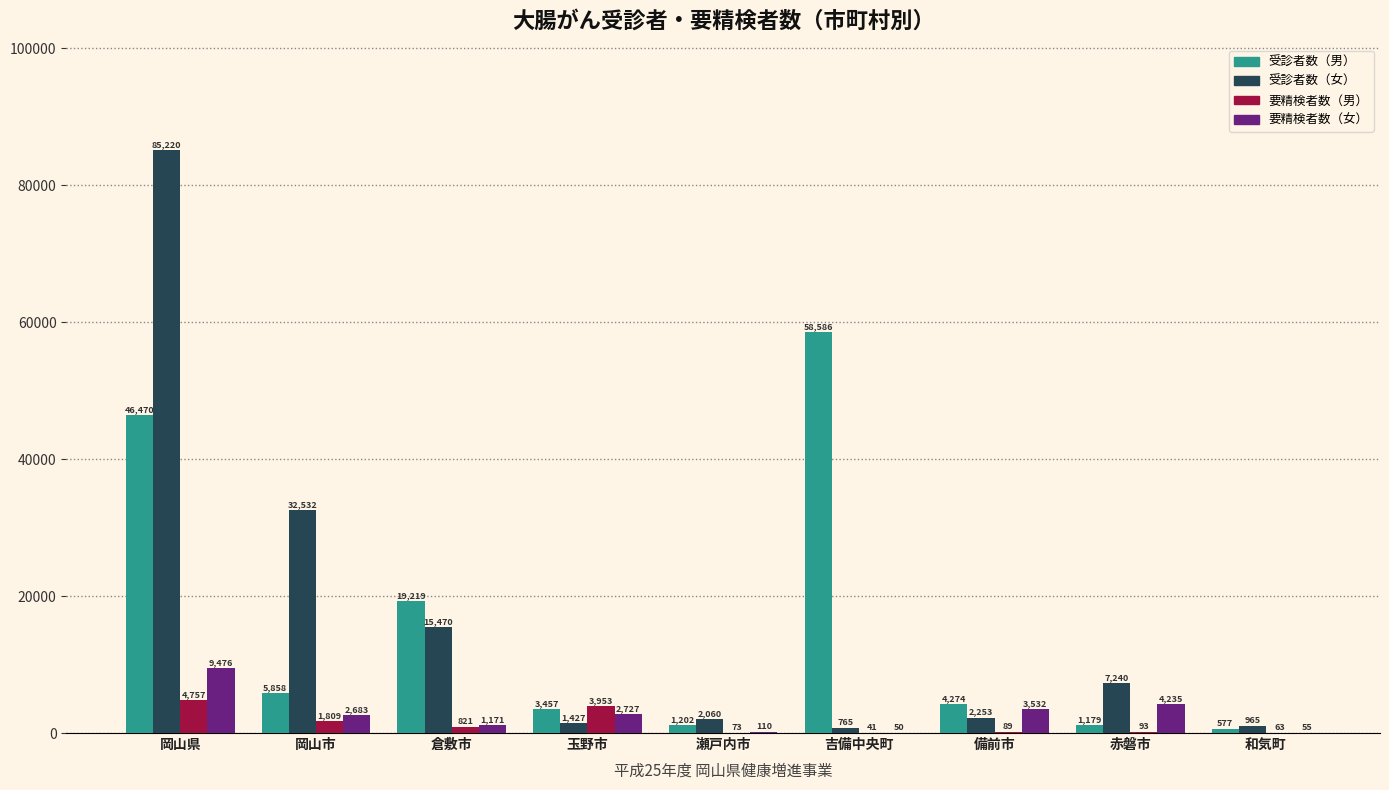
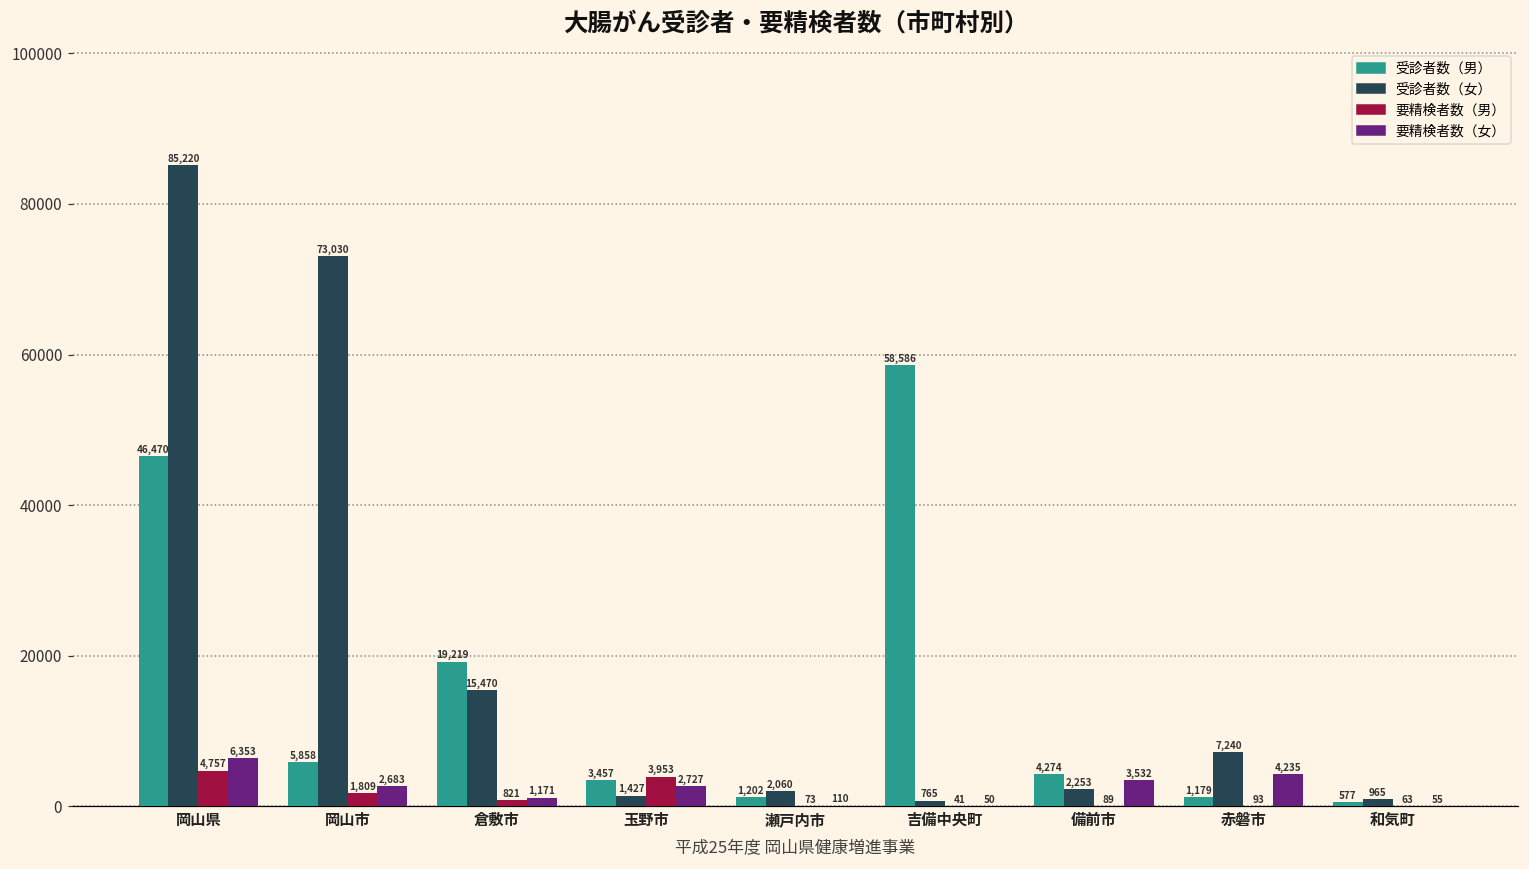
要精検者数（女）, 岡山県: 9,476 -> 6,353
受診者数（女）, 岡山市: 32,532 -> 73,030
